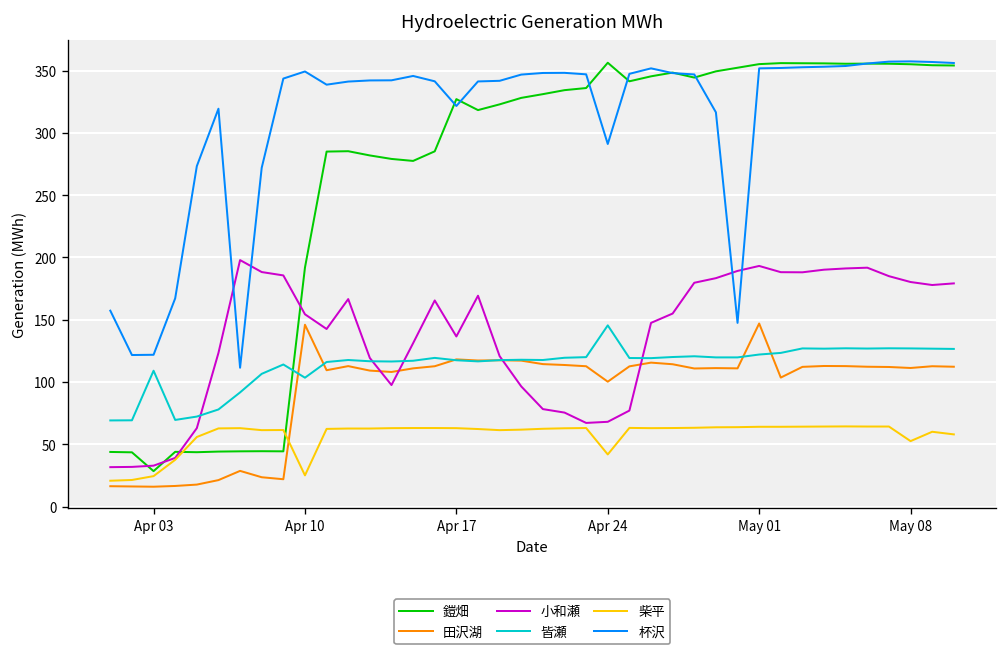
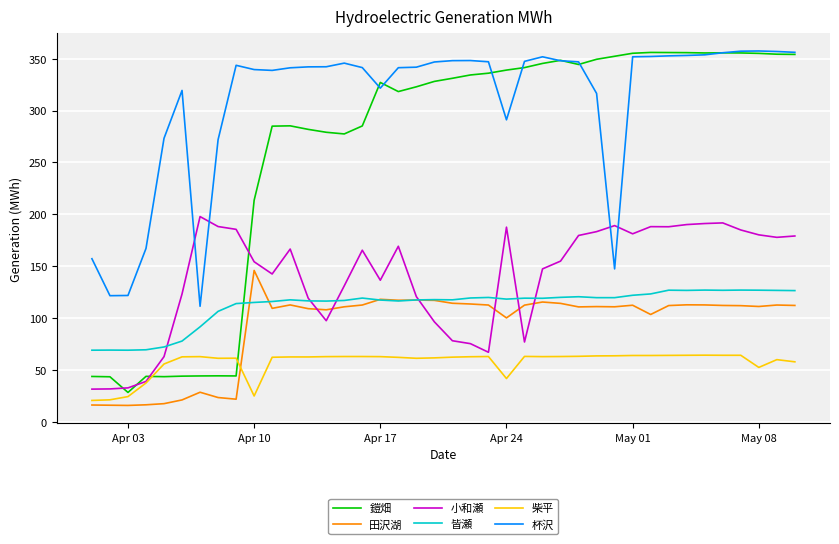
皆瀬, Apr 03: 109 -> 69
鎧畑, Apr 10: 192 -> 214
皆瀬, Apr 10: 104 -> 115
杯沢, Apr 10: 349 -> 340
鎧畑, Apr 24: 356 -> 339
小和瀬, Apr 24: 68 -> 188
皆瀬, Apr 24: 146 -> 118
田沢湖, May 01: 147 -> 113
小和瀬, May 01: 193 -> 181
